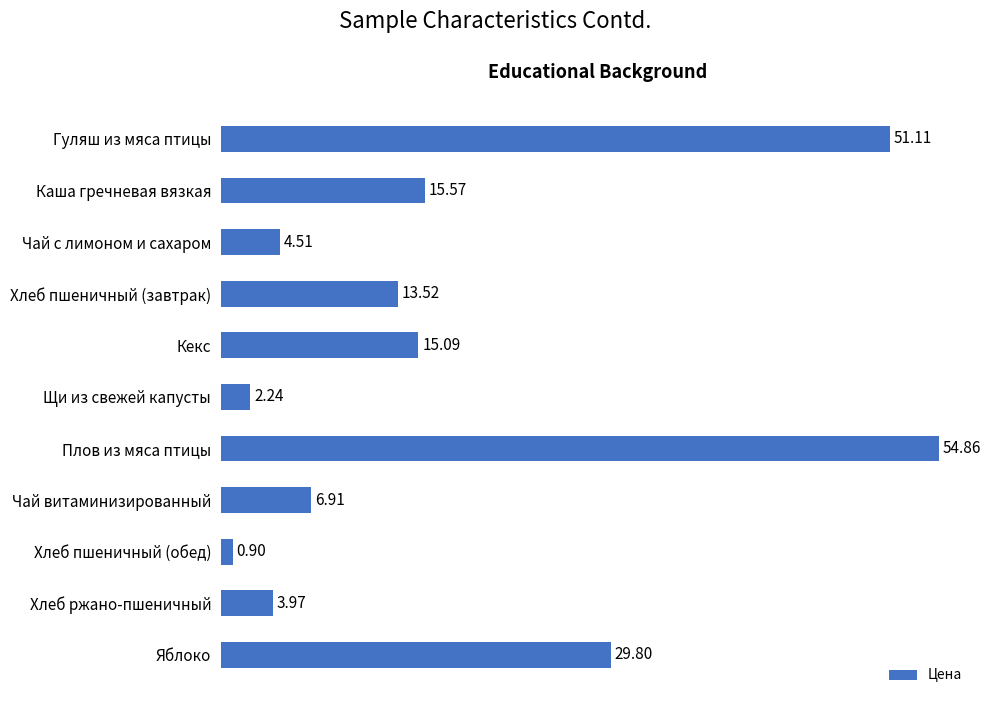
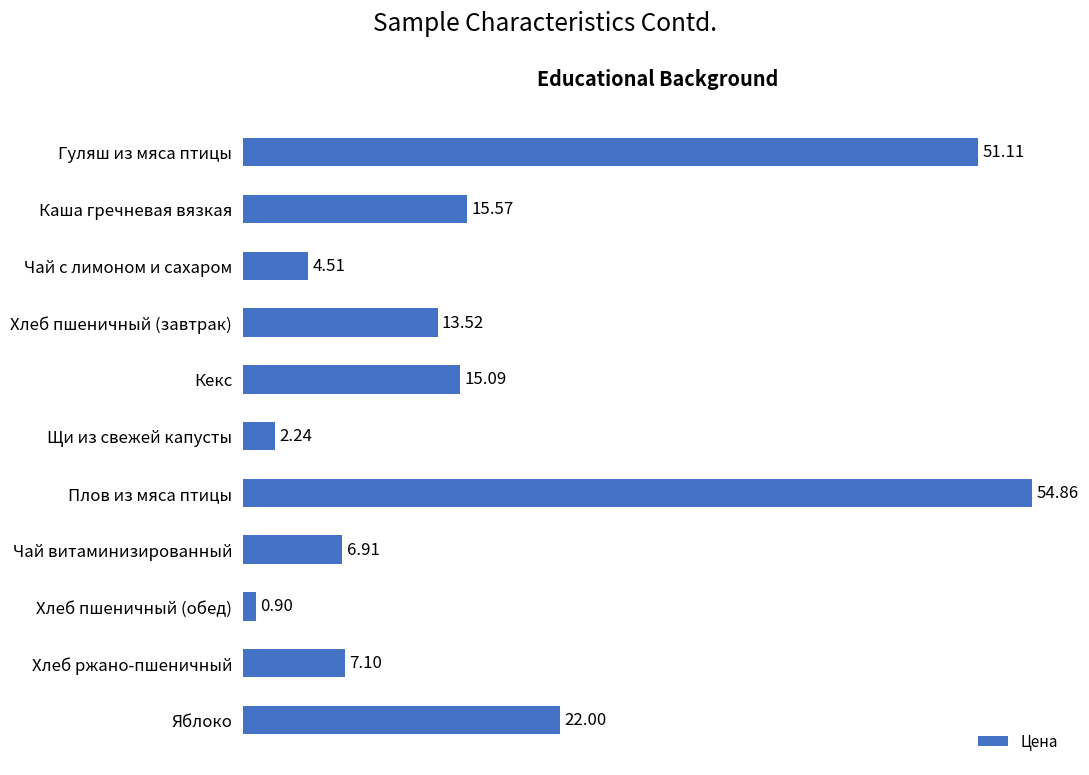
Хлеб ржано-пшеничный: 3.97 -> 7.10
Яблоко: 29.80 -> 22.00
